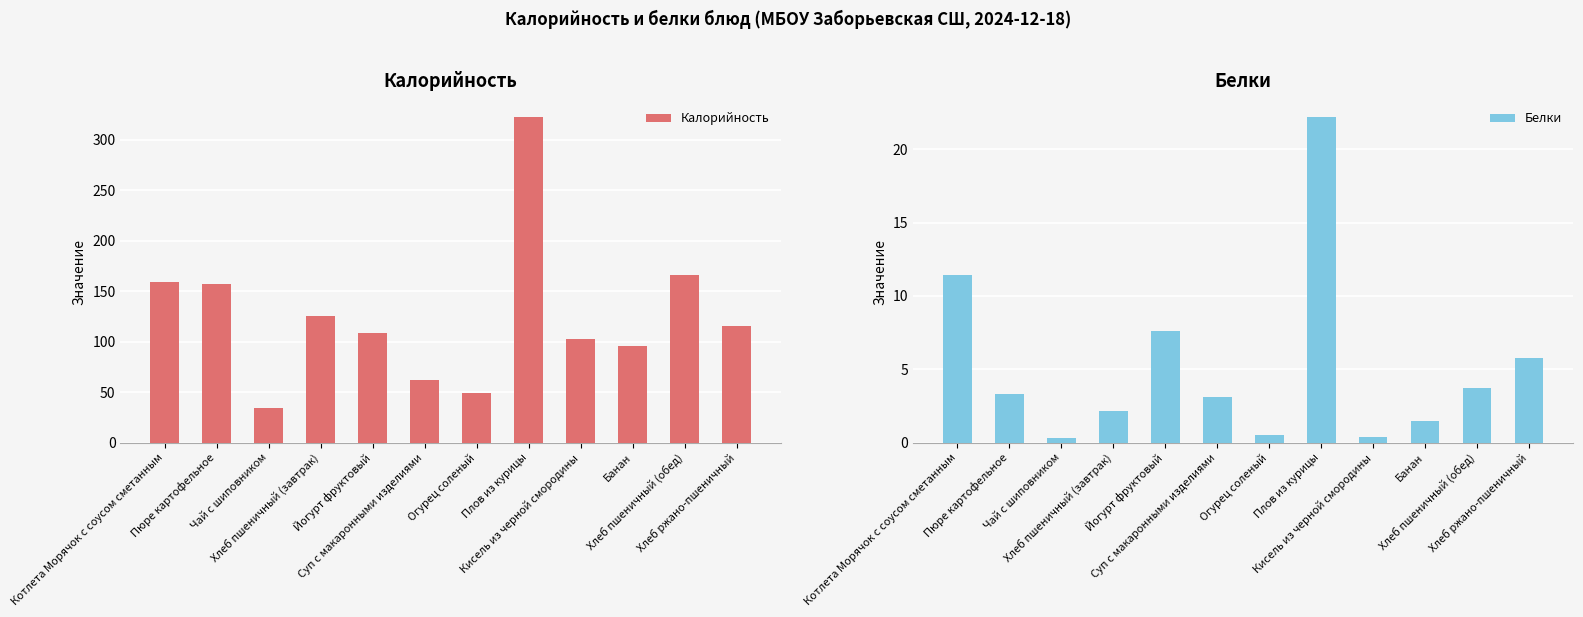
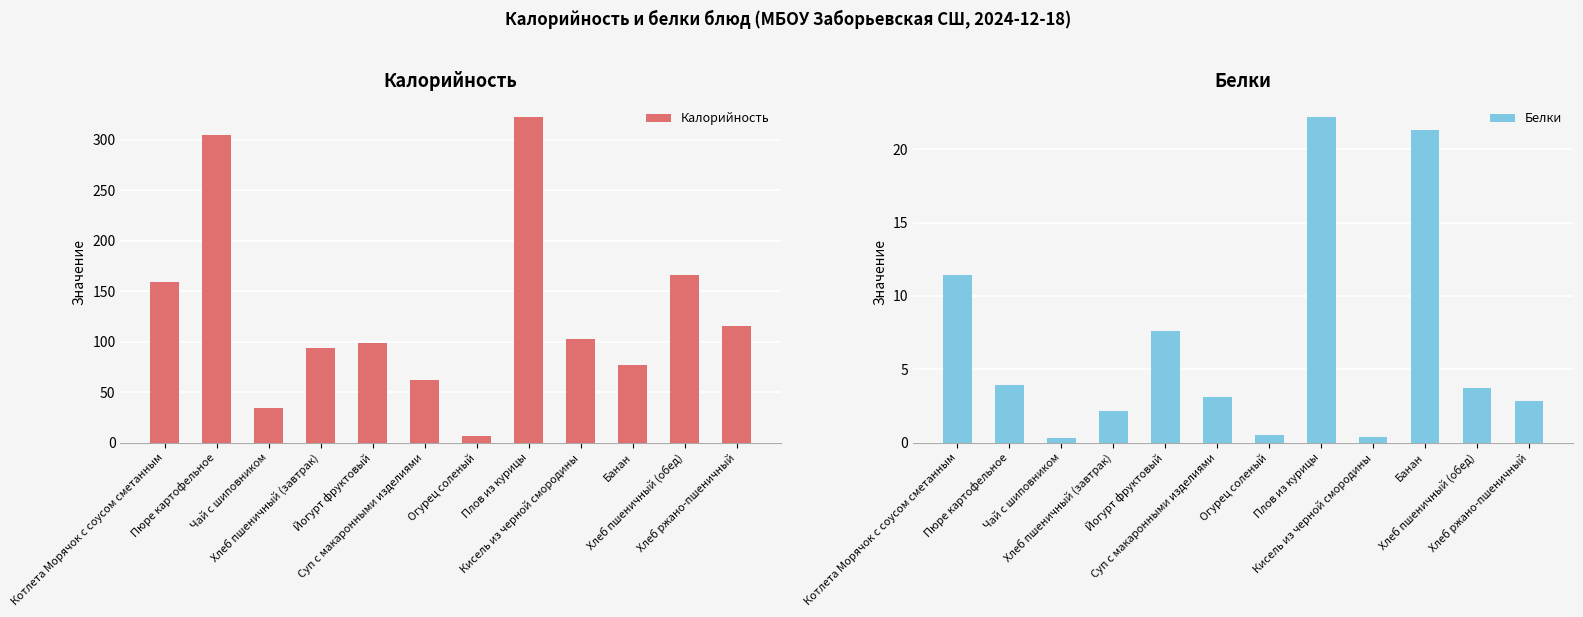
Калорийность, Пюре картофельное: 157 -> 305
Калорийность, Хлеб пшеничный (завтрак): 125 -> 94
Калорийность, Йогурт фруктовый: 108 -> 99
Калорийность, Огурец соленый: 49 -> 7
Калорийность, Банан: 96 -> 77
Белки, Пюре картофельное: 3.3 -> 3.9
Белки, Банан: 1.5 -> 21.3
Белки, Хлеб ржано-пшеничный: 5.8 -> 2.8
